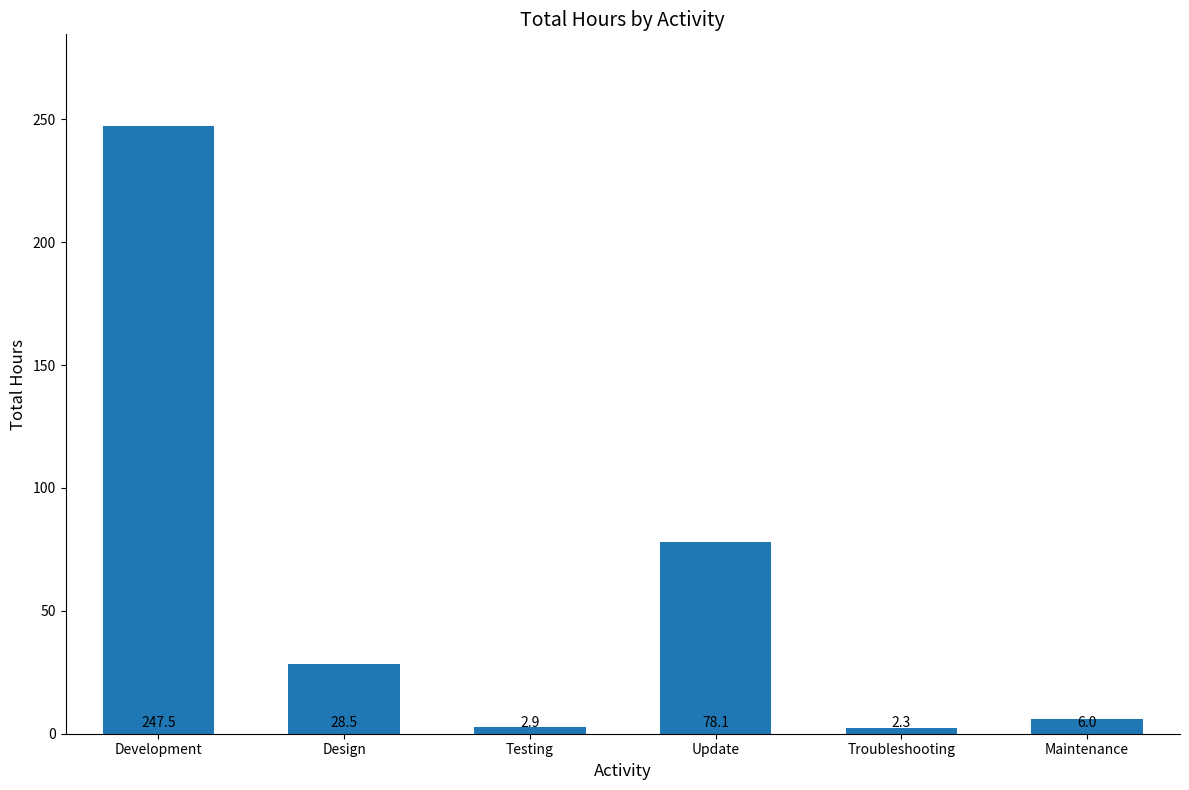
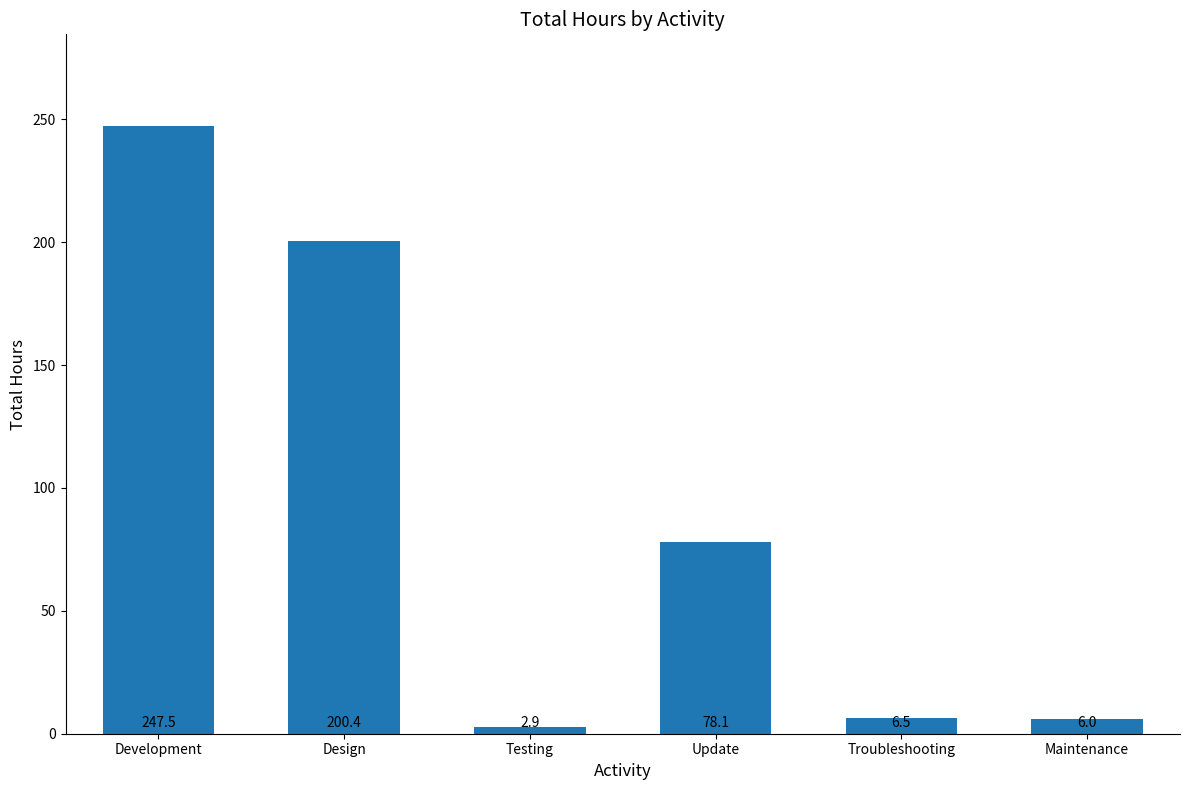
Design: 28.5 -> 200.4
Troubleshooting: 2.3 -> 6.5
